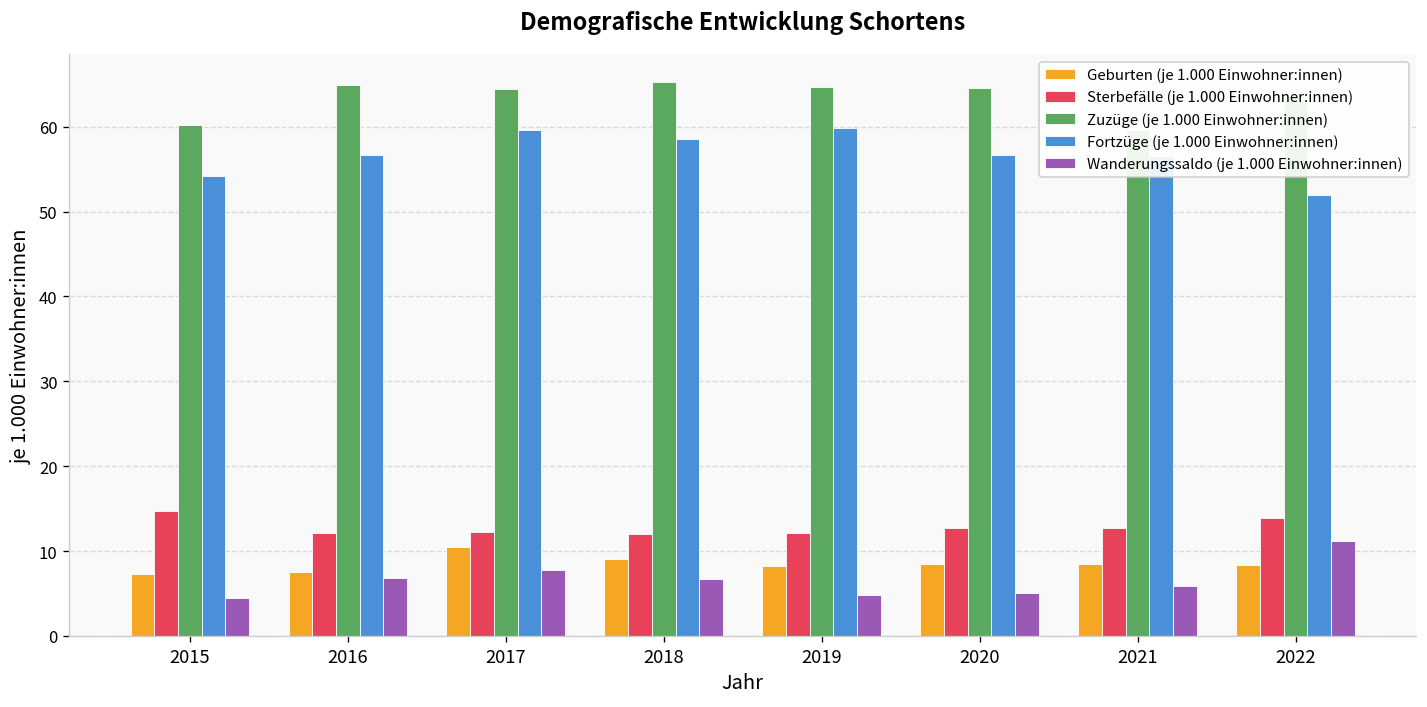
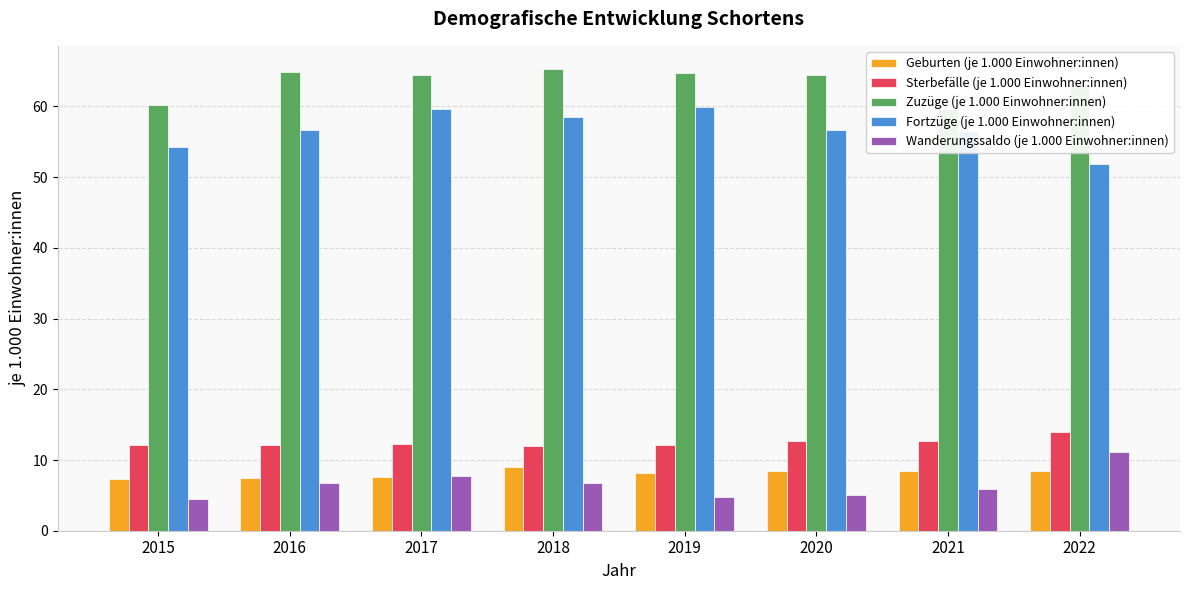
Sterbefälle (je 1.000 Einwohner:innen), 2015: 15 -> 12
Geburten (je 1.000 Einwohner:innen), 2017: 11 -> 8
